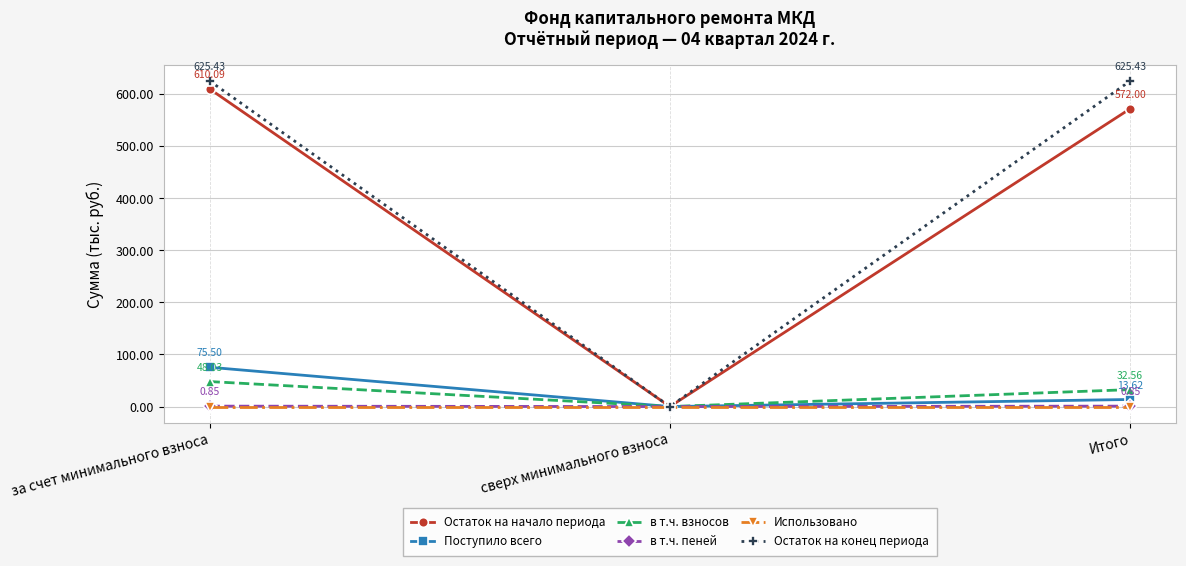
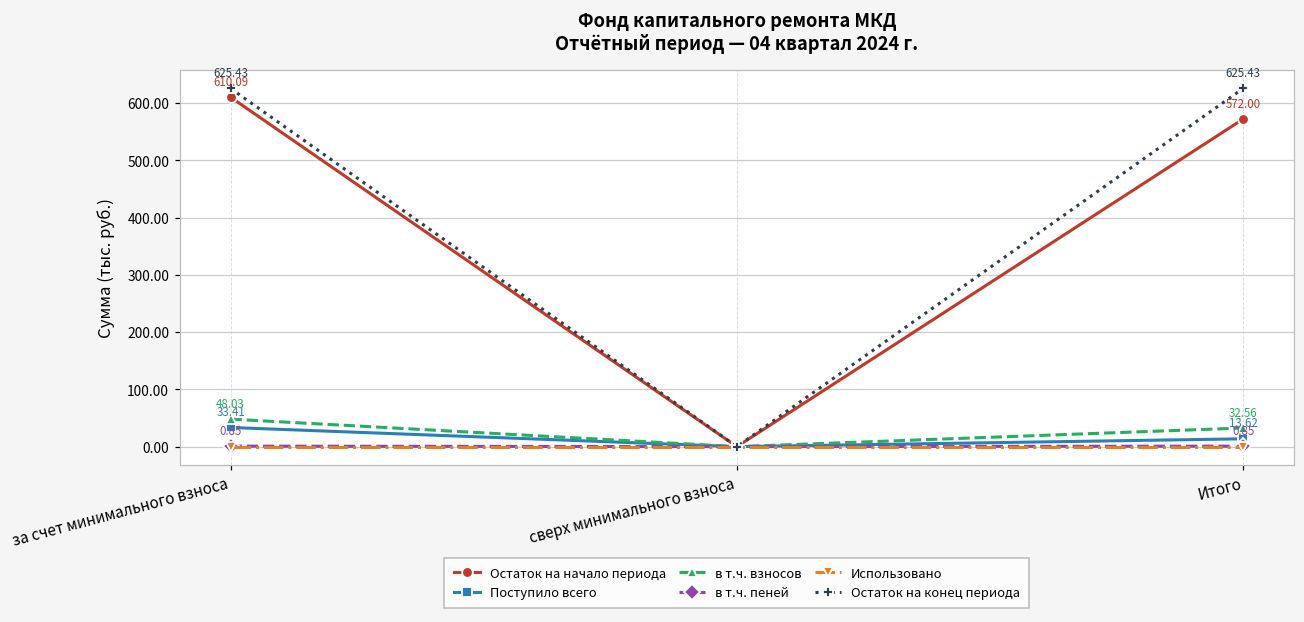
Поступило всего, за счет минимального взноса: 75.50 -> 33.41
